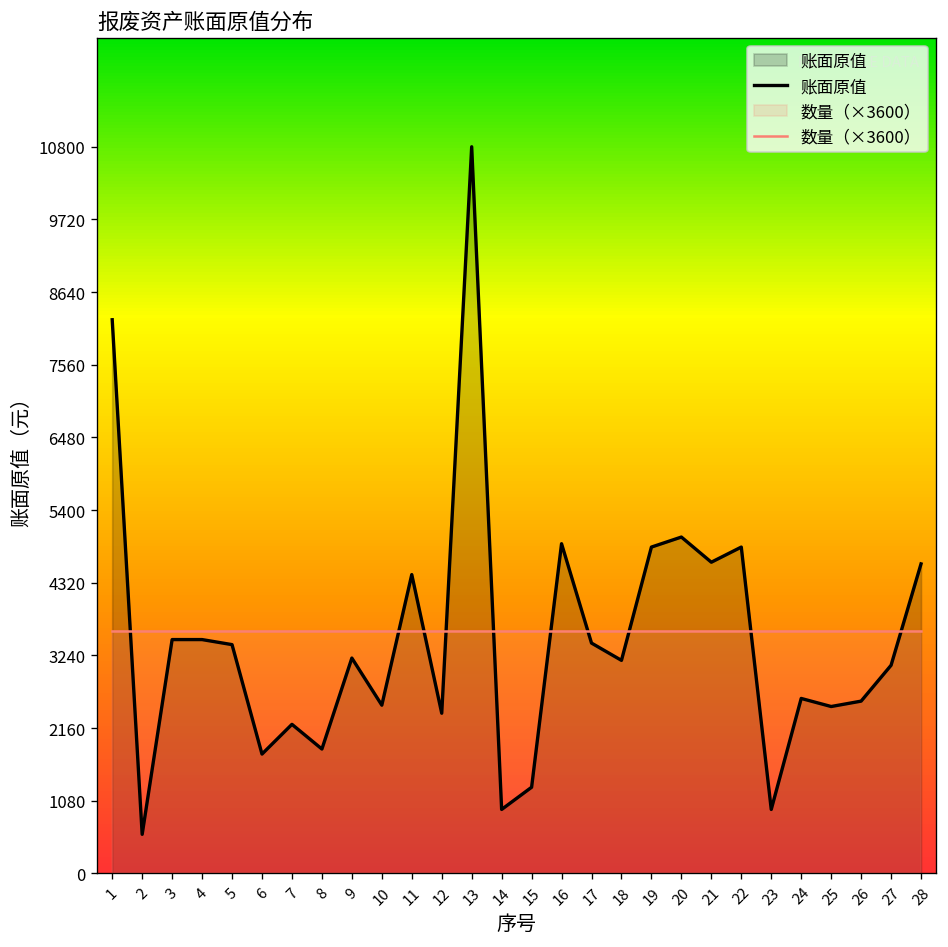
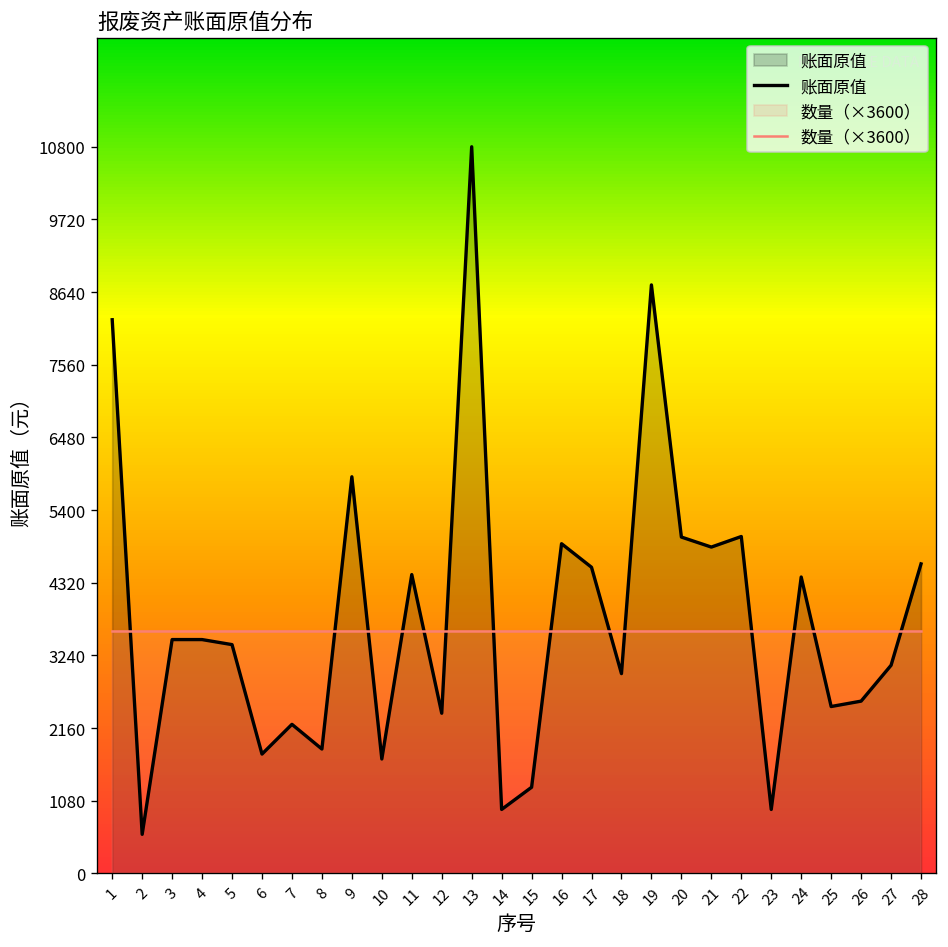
账面原值, 9: 3200 -> 5900
账面原值, 10: 2500 -> 1700
账面原值, 17: 3400 -> 4600
账面原值, 18: 3200 -> 3000
账面原值, 19: 4900 -> 8700
账面原值, 21: 4600 -> 4900
账面原值, 22: 4900 -> 5000
账面原值, 24: 2600 -> 4400
